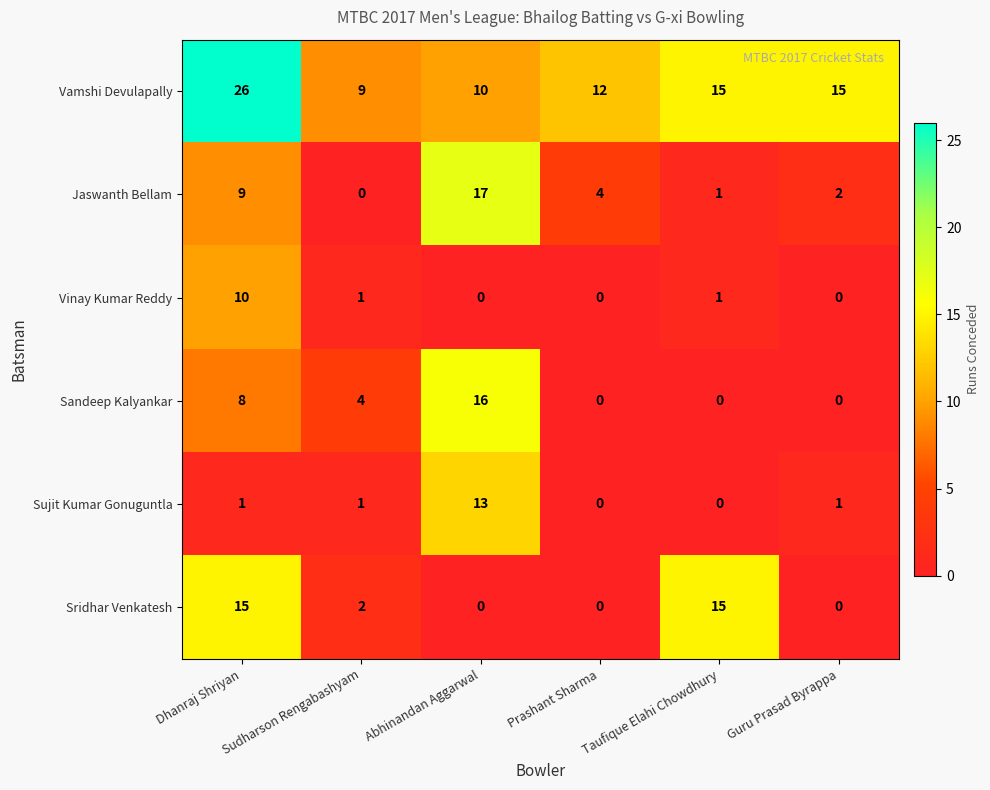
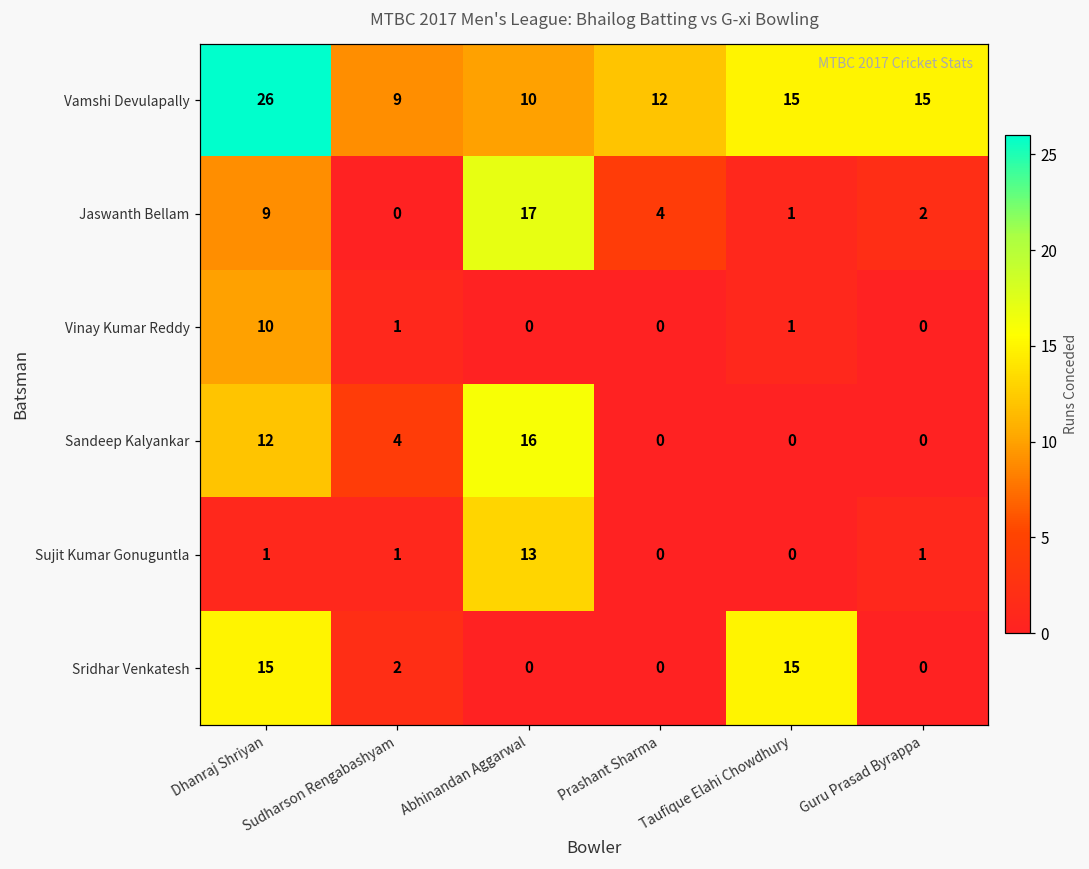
Sandeep Kalyankar, Dhanraj Shriyan: 8 -> 12
